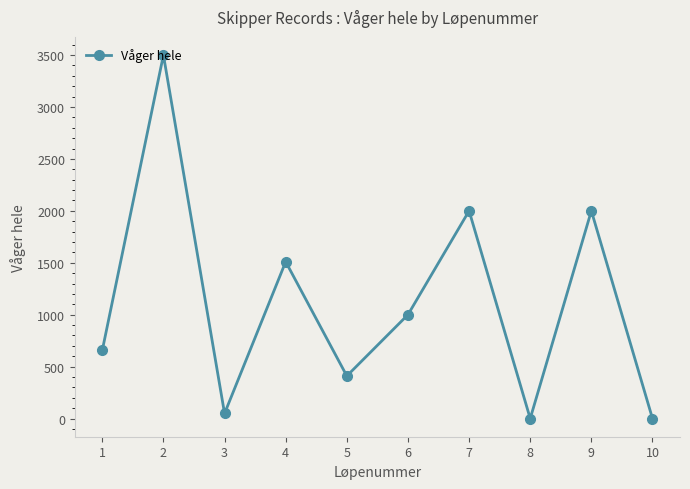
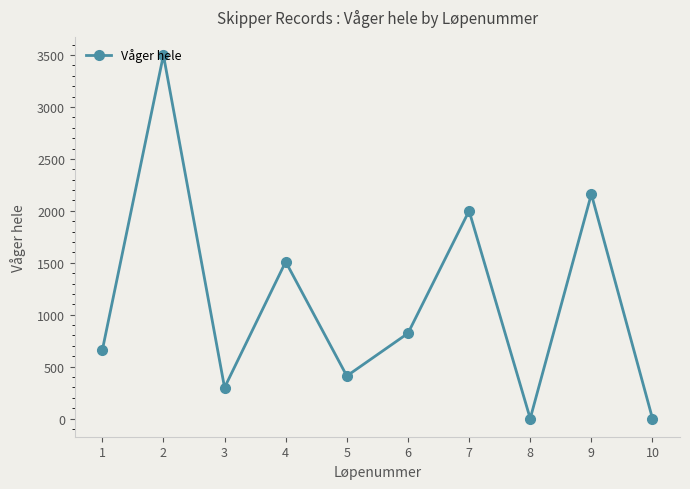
3: 50 -> 300
6: 1000 -> 820
9: 2000 -> 2160
